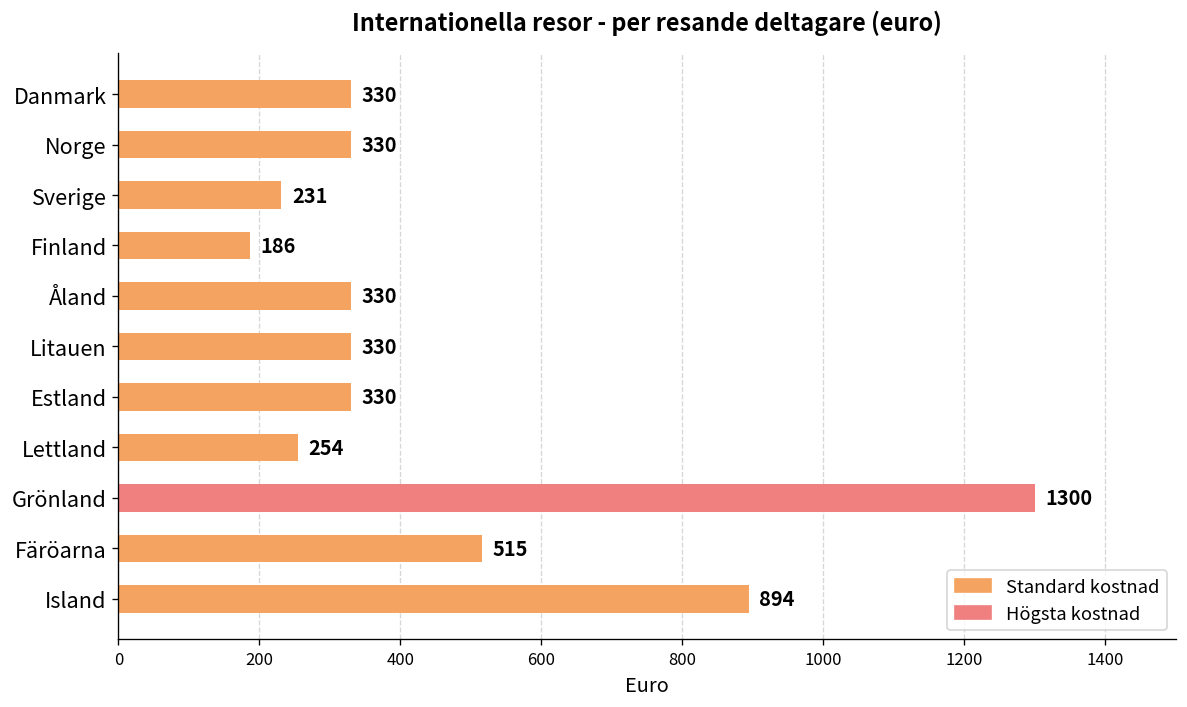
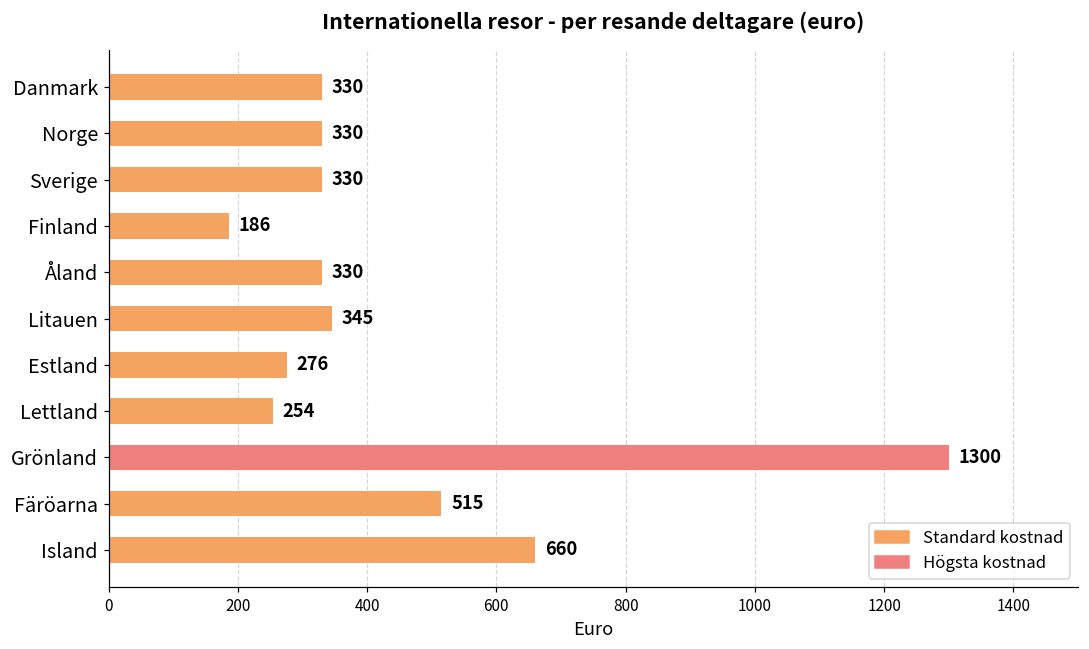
Sverige: 231 -> 330
Litauen: 330 -> 345
Estland: 330 -> 276
Island: 894 -> 660
